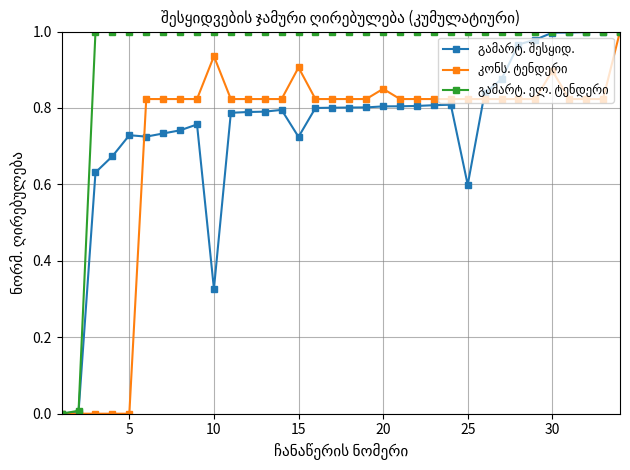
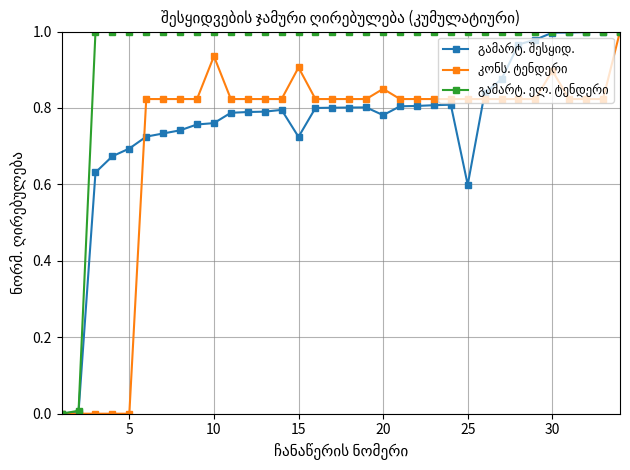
გამარტ. შესყიდ., 5: 0.73 -> 0.69
გამარტ. შესყიდ., 10: 0.33 -> 0.76
გამარტ. შესყიდ., 20: 0.80 -> 0.78
